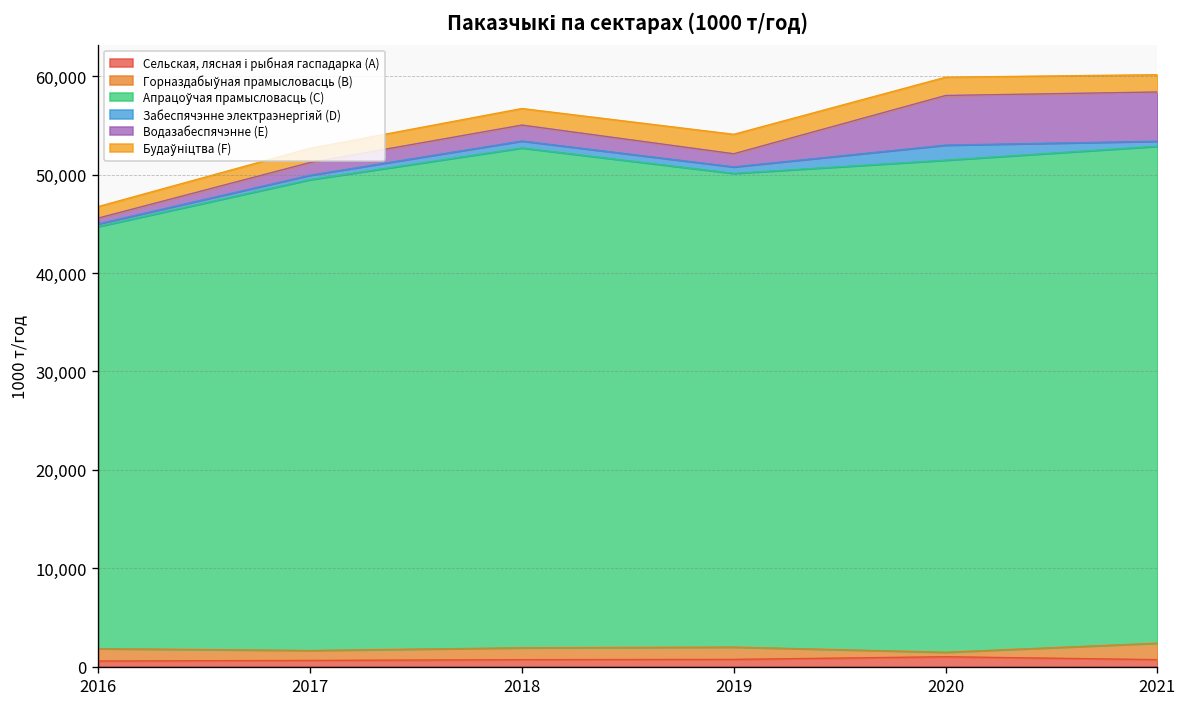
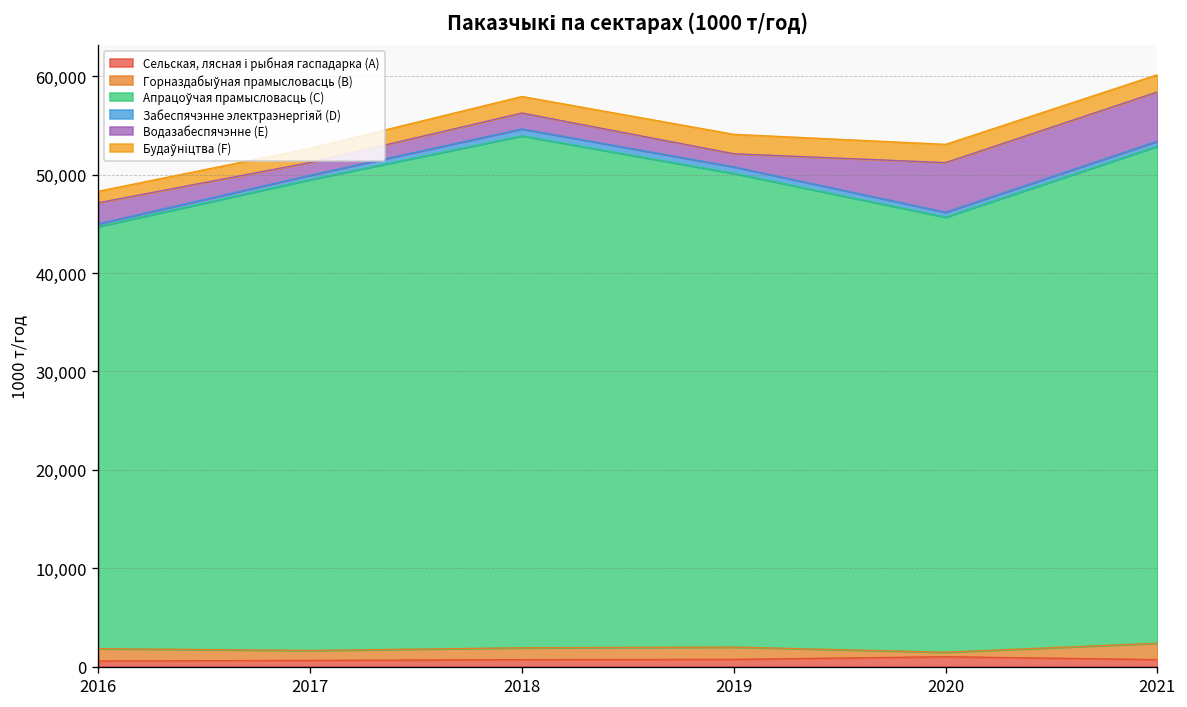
Водазабеспячэнне (E), 2016: 1,000 -> 2,000
Апрацоўчая прамысловасць (C), 2018: 51,000 -> 52,000
Апрацоўчая прамысловасць (C), 2020: 50,000 -> 44,000
Забеспячэнне электраэнергіяй (D), 2020: 2,000 -> 0
